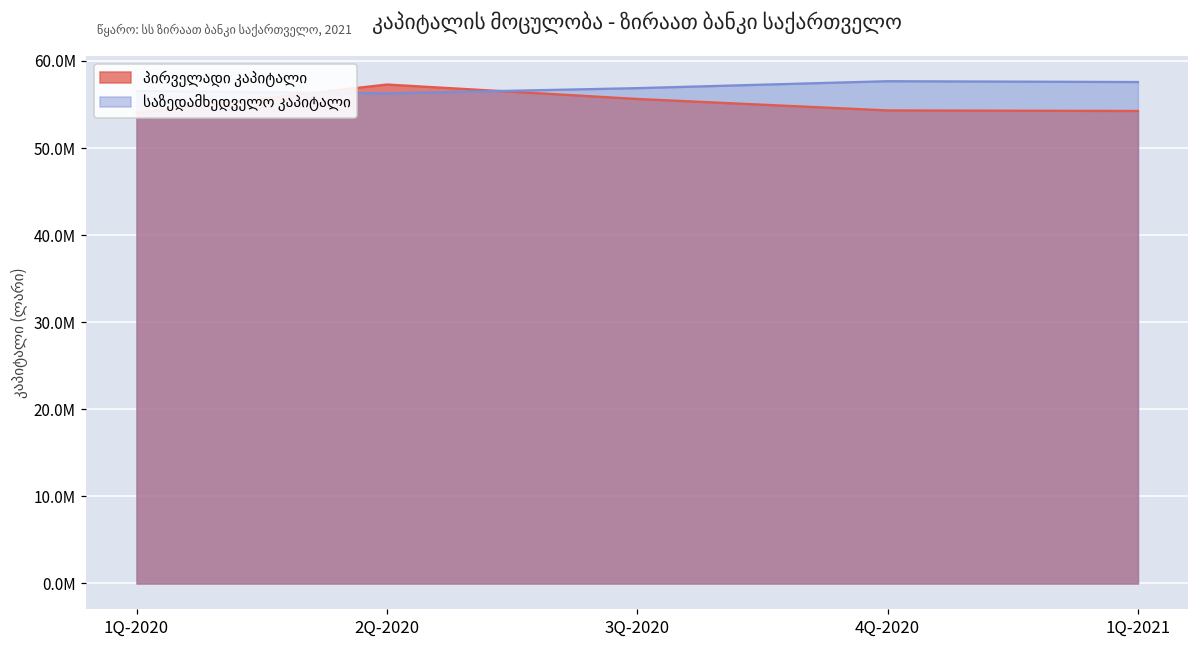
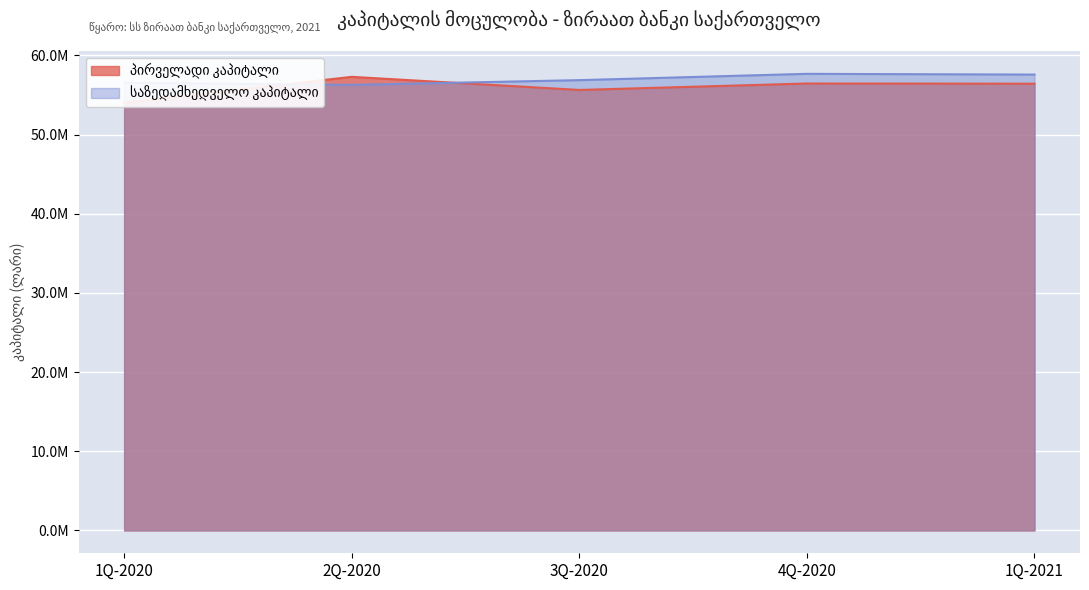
პირველადი კაპიტალი, 4Q-2020: 54000000 -> 56000000
პირველადი კაპიტალი, 1Q-2021: 54000000 -> 56000000
